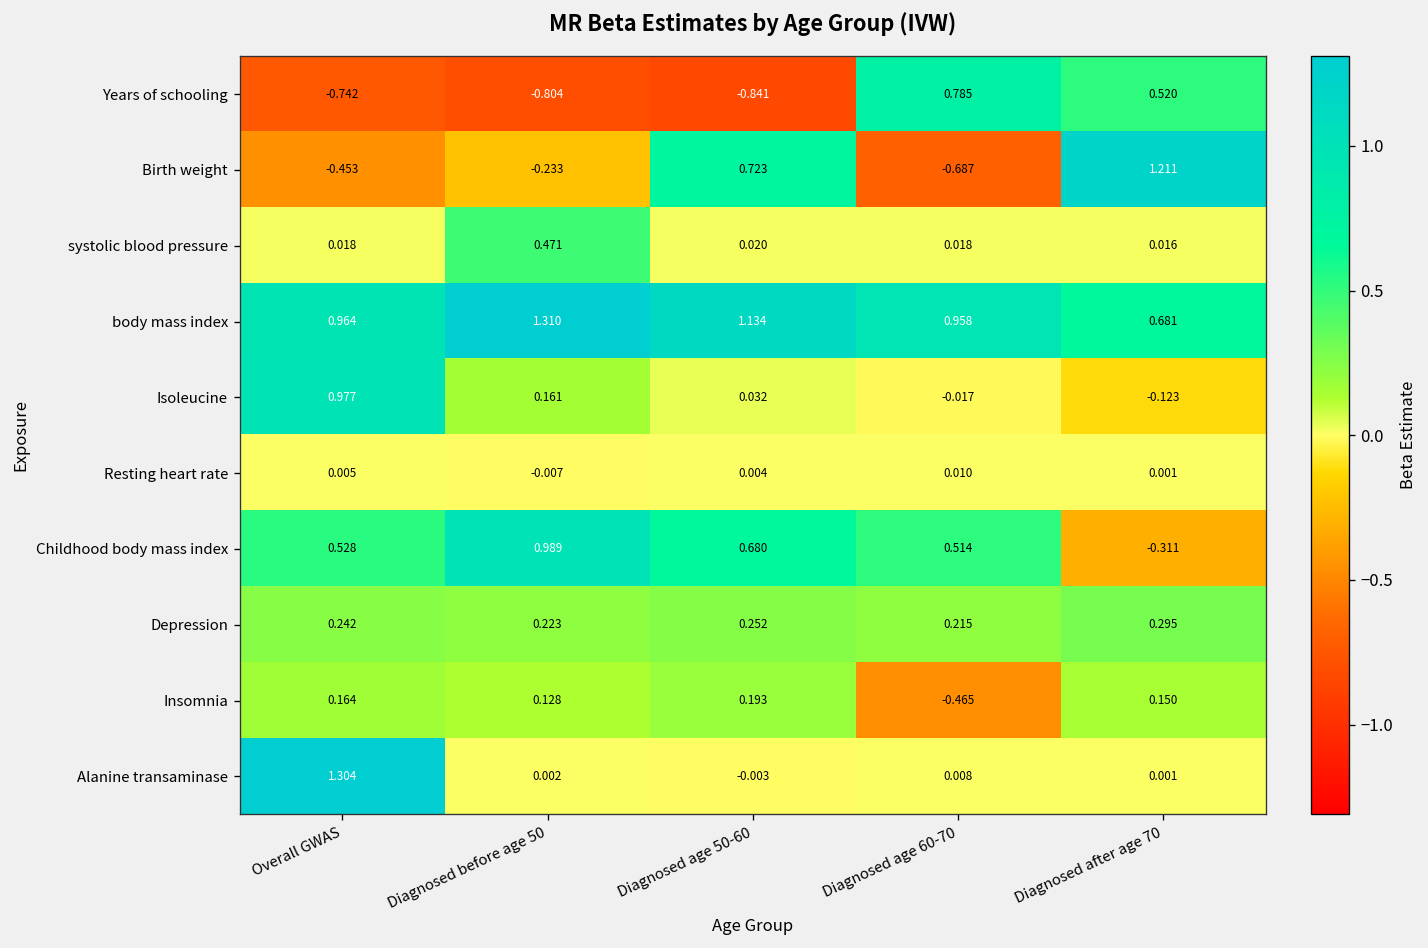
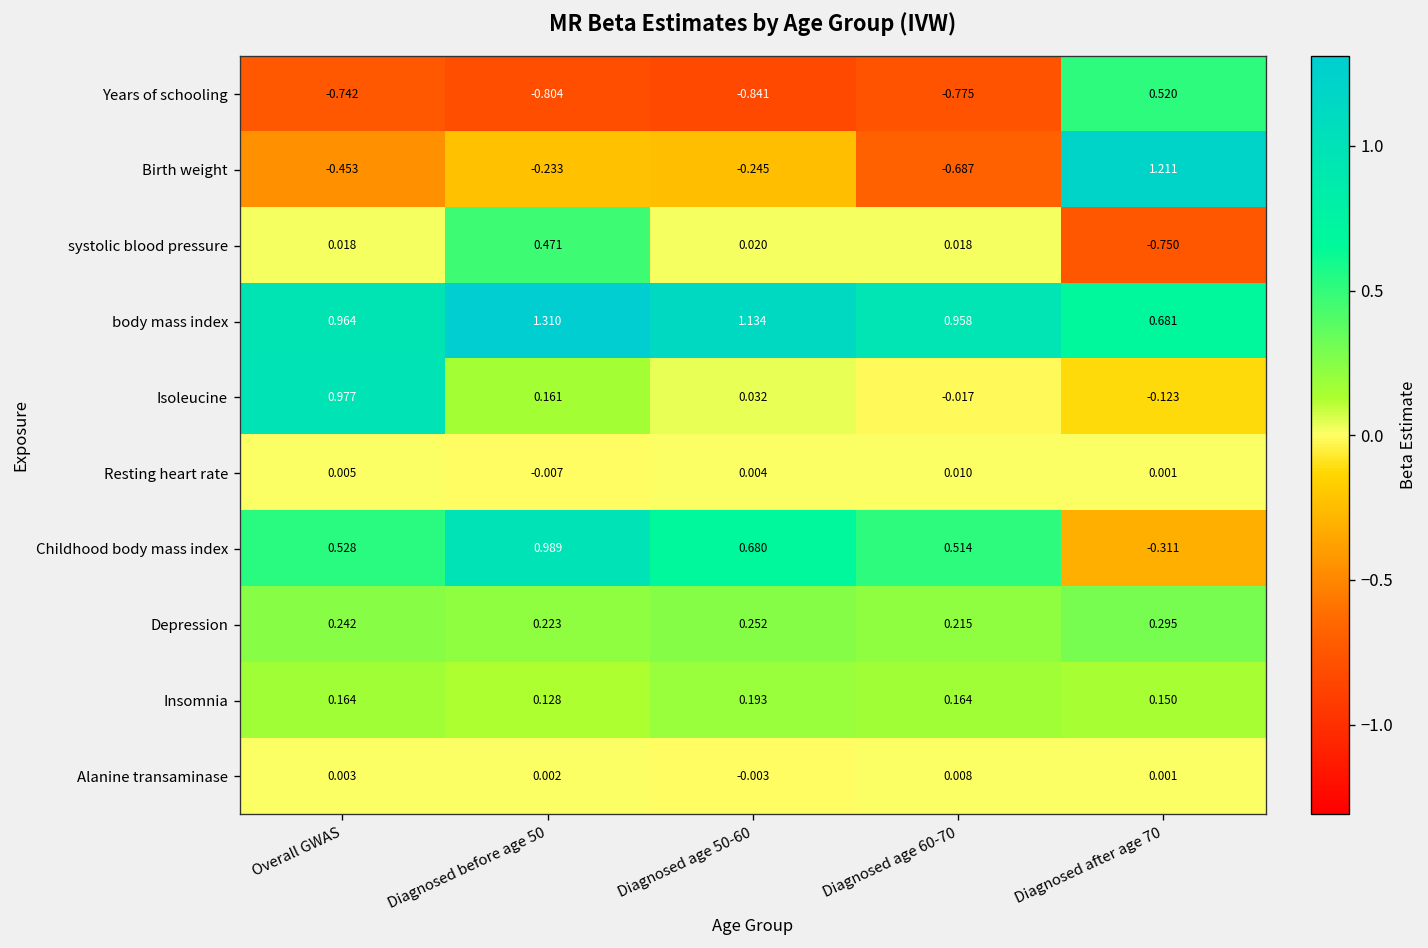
Years of schooling, Diagnosed age 60-70: 0.785 -> -0.775
Birth weight, Diagnosed age 50-60: 0.723 -> -0.245
systolic blood pressure, Diagnosed after age 70: 0.016 -> -0.750
Insomnia, Diagnosed age 60-70: -0.465 -> 0.164
Alanine transaminase, Overall GWAS: 1.304 -> 0.003
